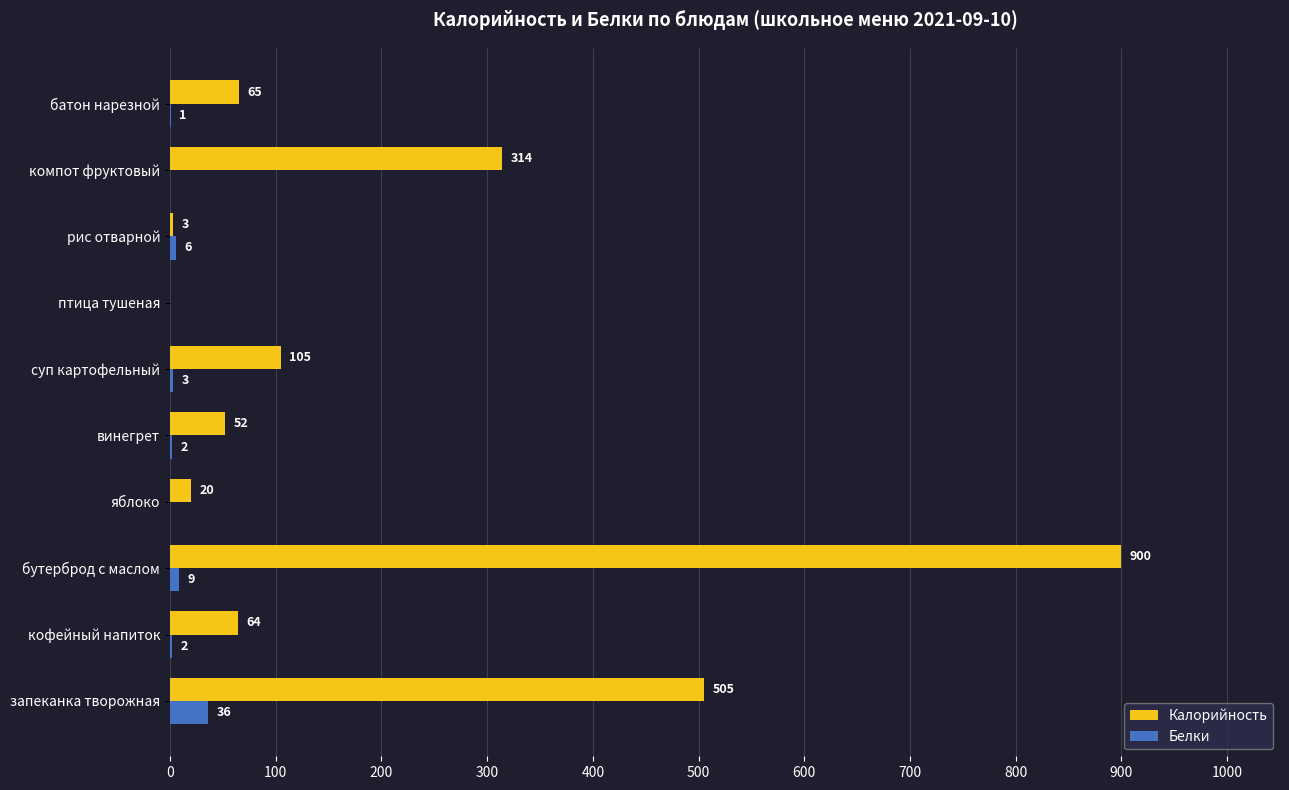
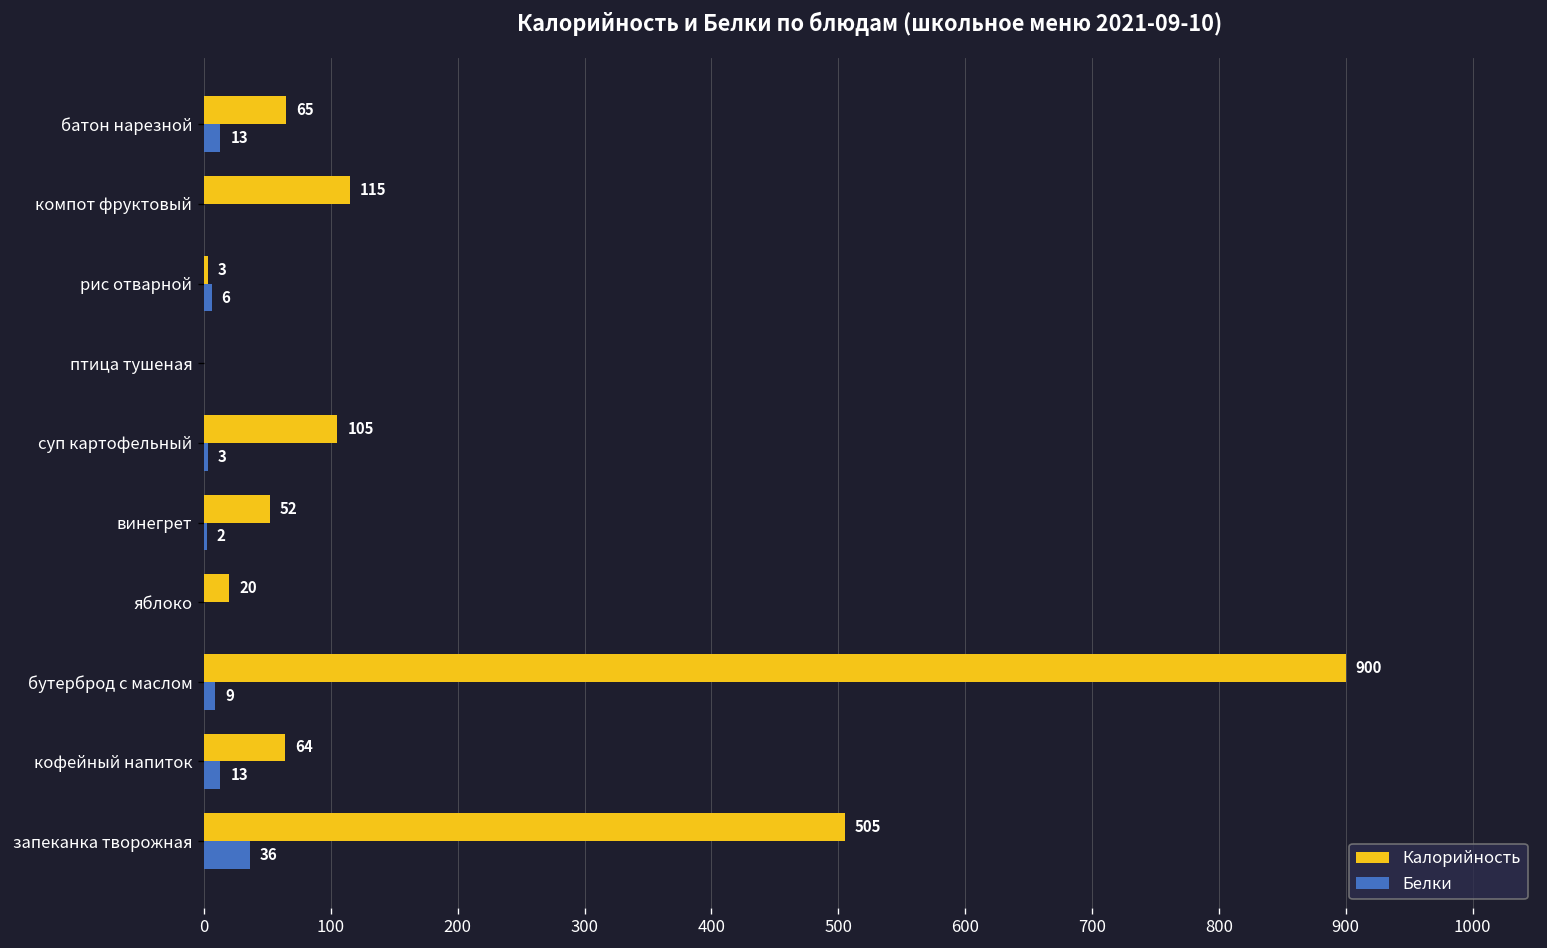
Белки, батон нарезной: 1 -> 13
Калорийность, компот фруктовый: 314 -> 115
Белки, кофейный напиток: 2 -> 13
